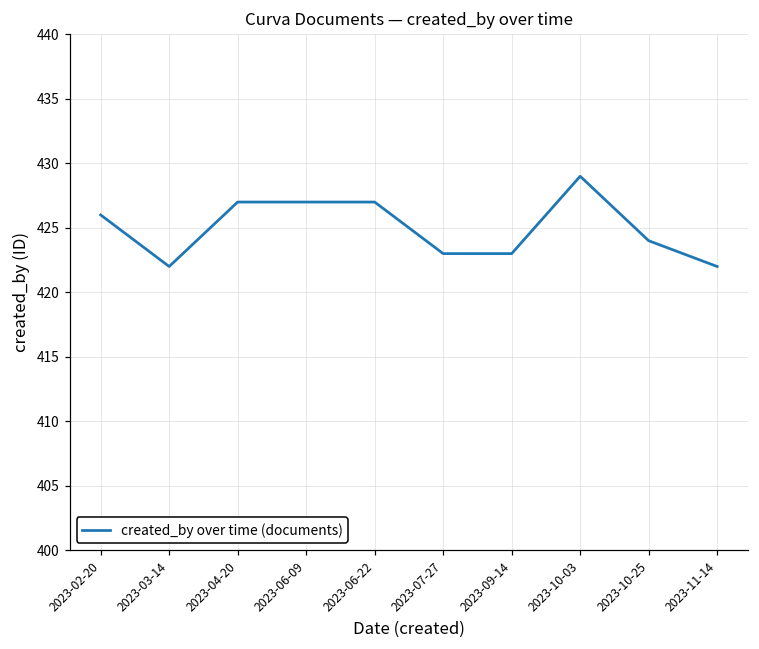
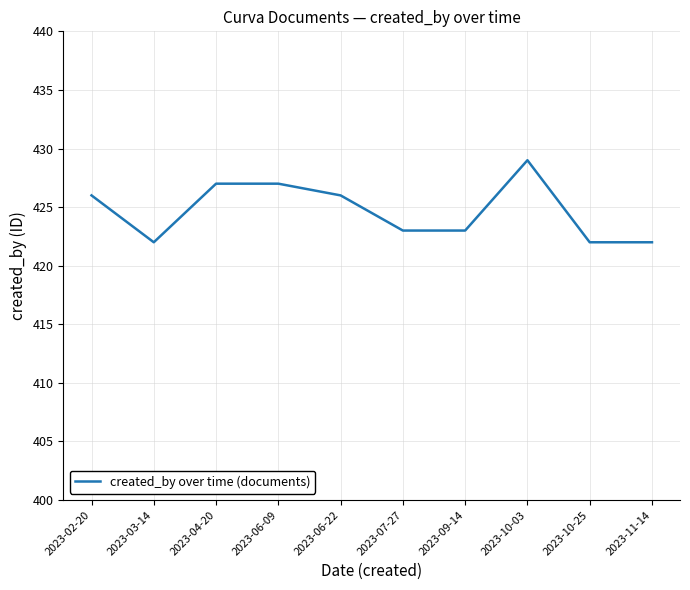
2023-06-22: 427 -> 426
2023-10-25: 424 -> 422
